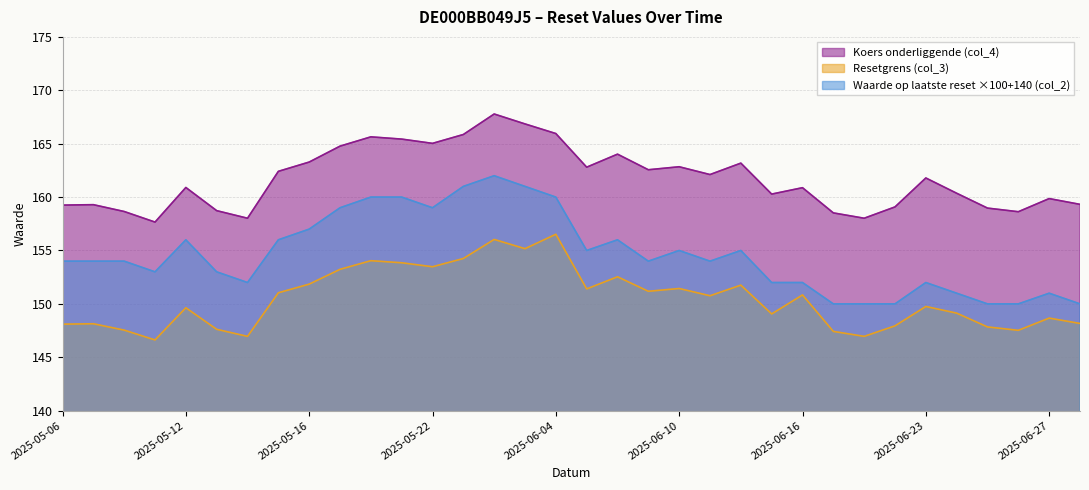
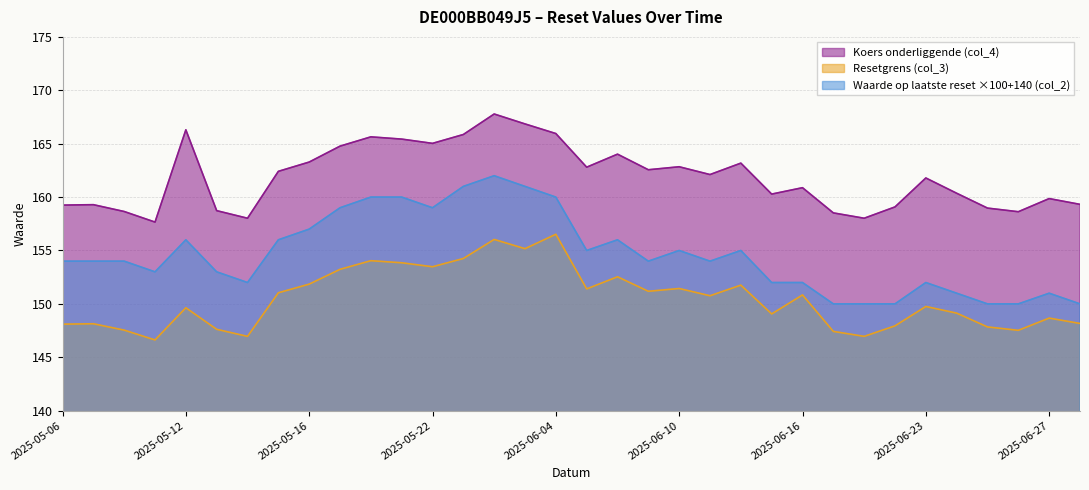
Koers onderliggende (col_4), 2025-05-12: 160.9 -> 166.3
